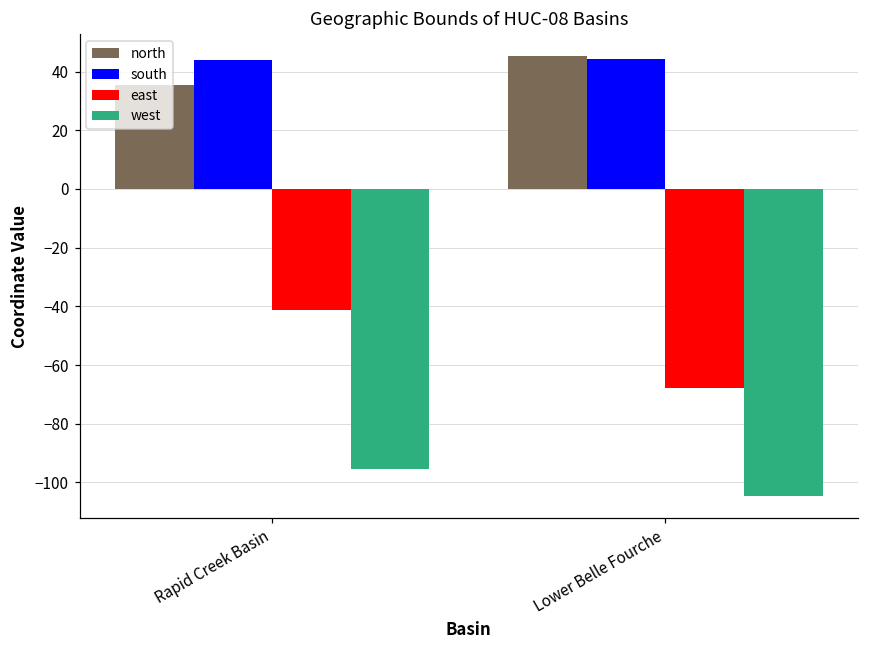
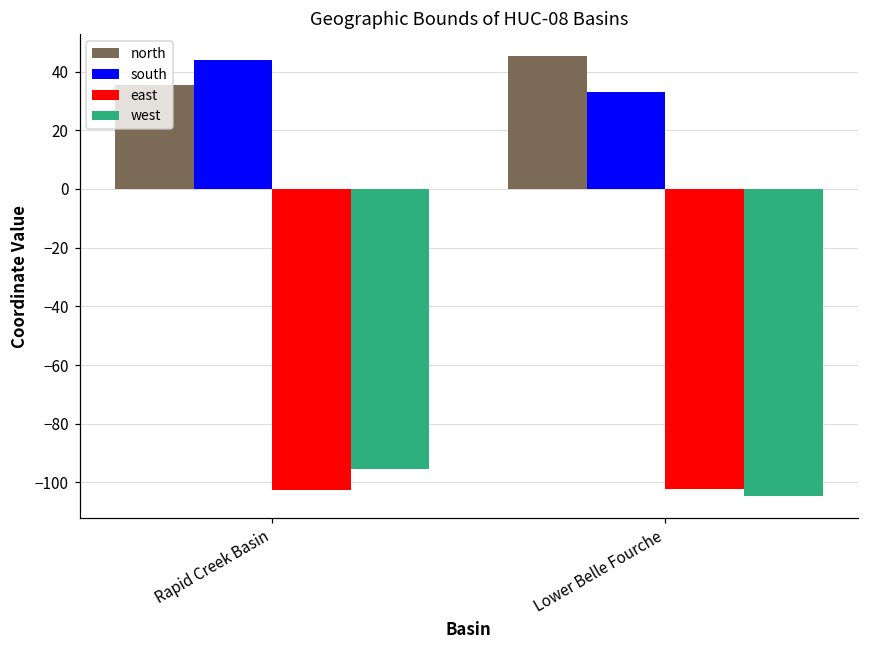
east, Rapid Creek Basin: -41 -> -103
south, Lower Belle Fourche: 44 -> 33
east, Lower Belle Fourche: -68 -> -102
